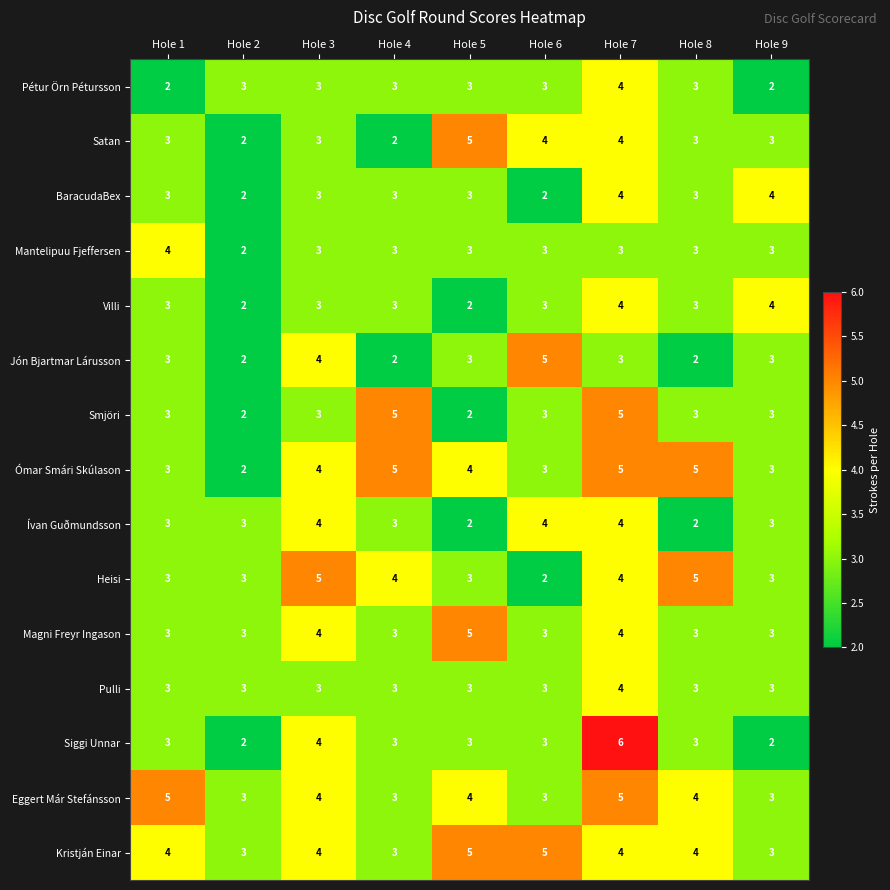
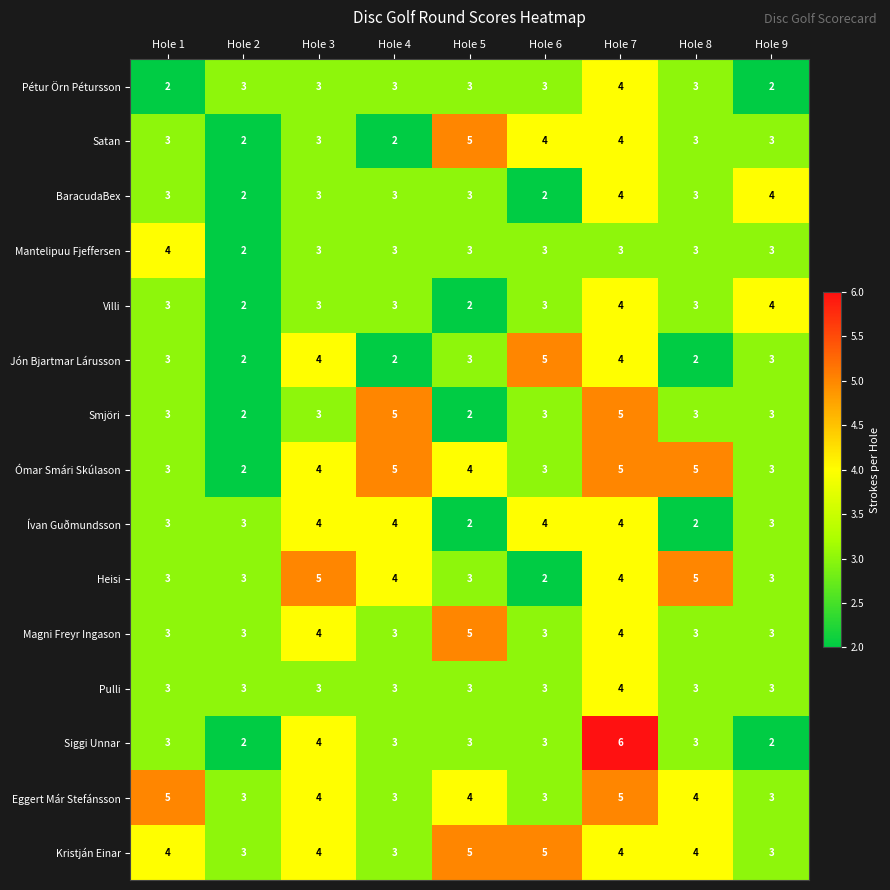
Jón Bjartmar Lárusson, Hole 7: 3 -> 4
Ívan Guðmundsson, Hole 4: 3 -> 4
